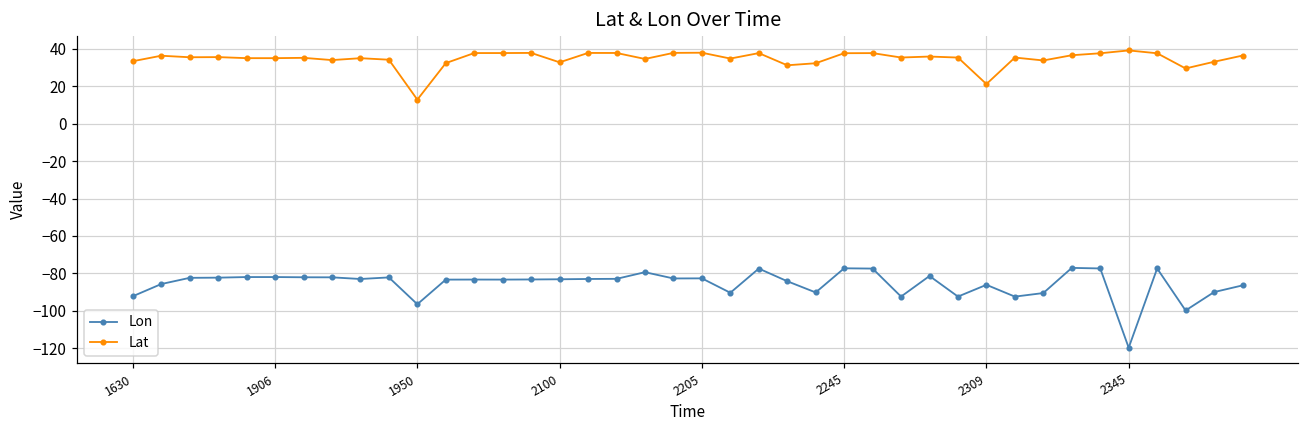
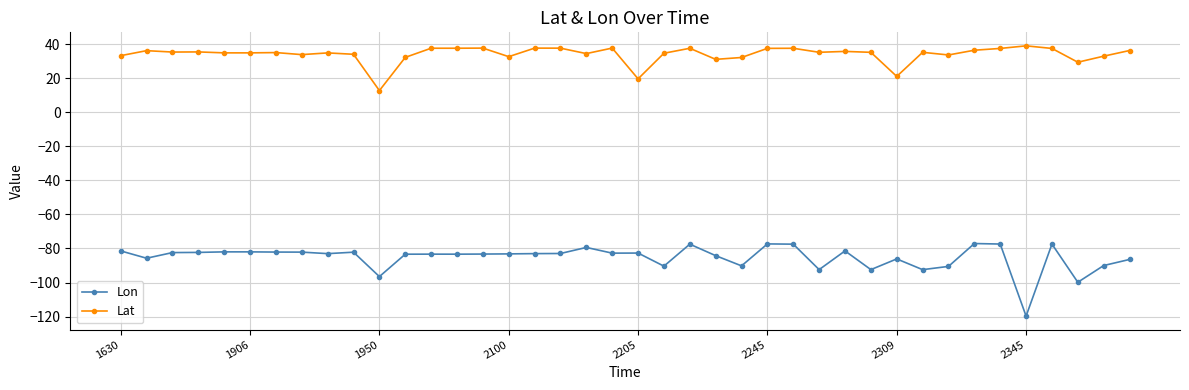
Lon, 1630: -92 -> -81
Lat, 2205: 38 -> 20
